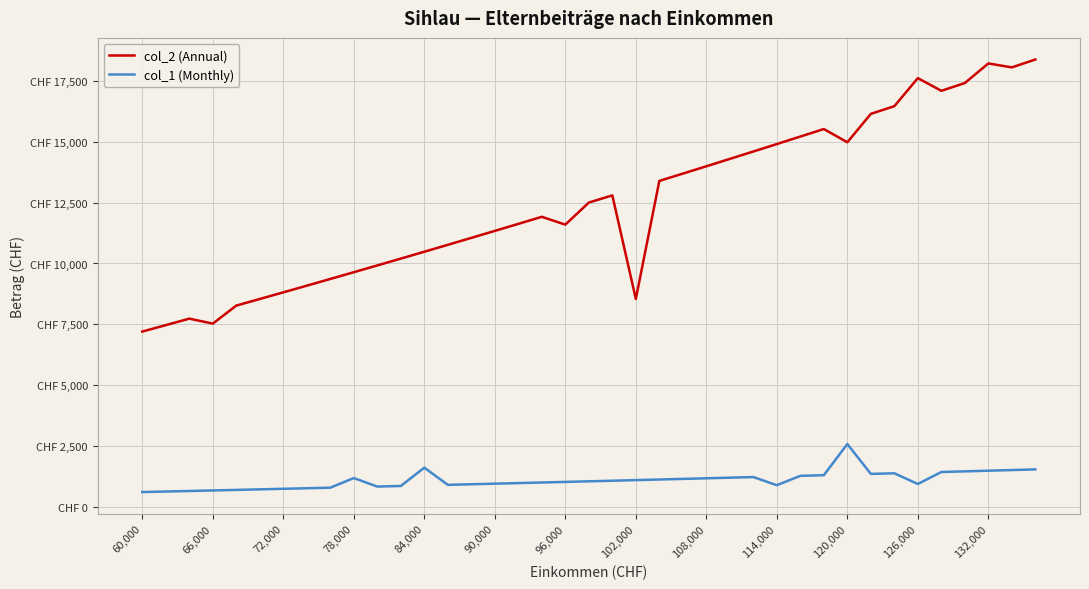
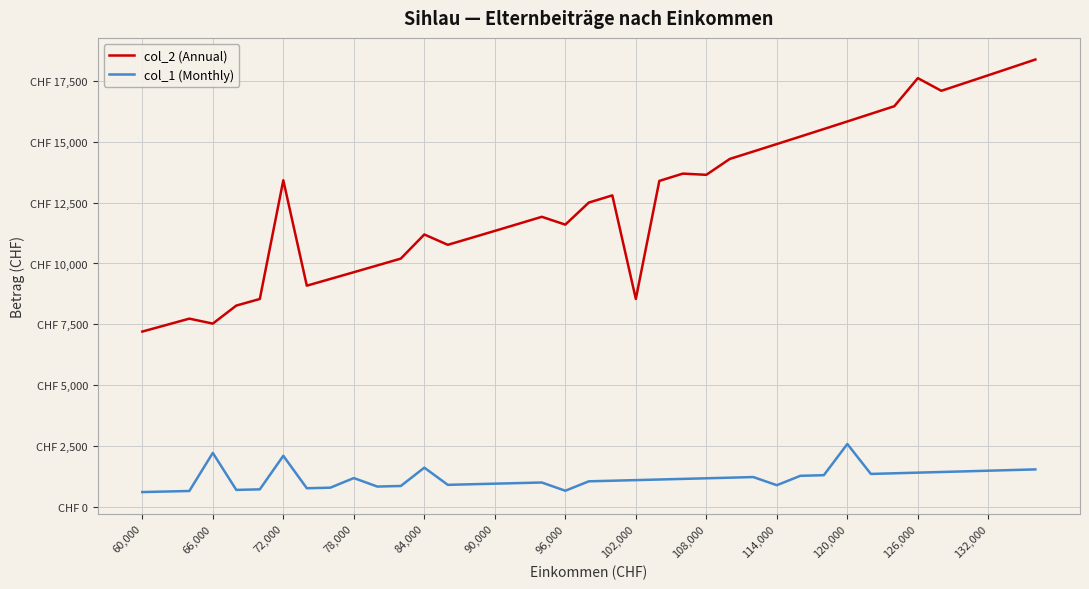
col_1 (Monthly), 66,000: CHF 700 -> CHF 2,200
col_2 (Annual), 72,000: CHF 8,800 -> CHF 13,400
col_1 (Monthly), 72,000: CHF 700 -> CHF 2,100
col_2 (Annual), 84,000: CHF 10,500 -> CHF 11,200
col_1 (Monthly), 96,000: CHF 1,000 -> CHF 700
col_2 (Annual), 108,000: CHF 14,000 -> CHF 13,600
col_2 (Annual), 120,000: CHF 15,000 -> CHF 15,800
col_1 (Monthly), 126,000: CHF 900 -> CHF 1,400
col_2 (Annual), 132,000: CHF 18,200 -> CHF 17,700
